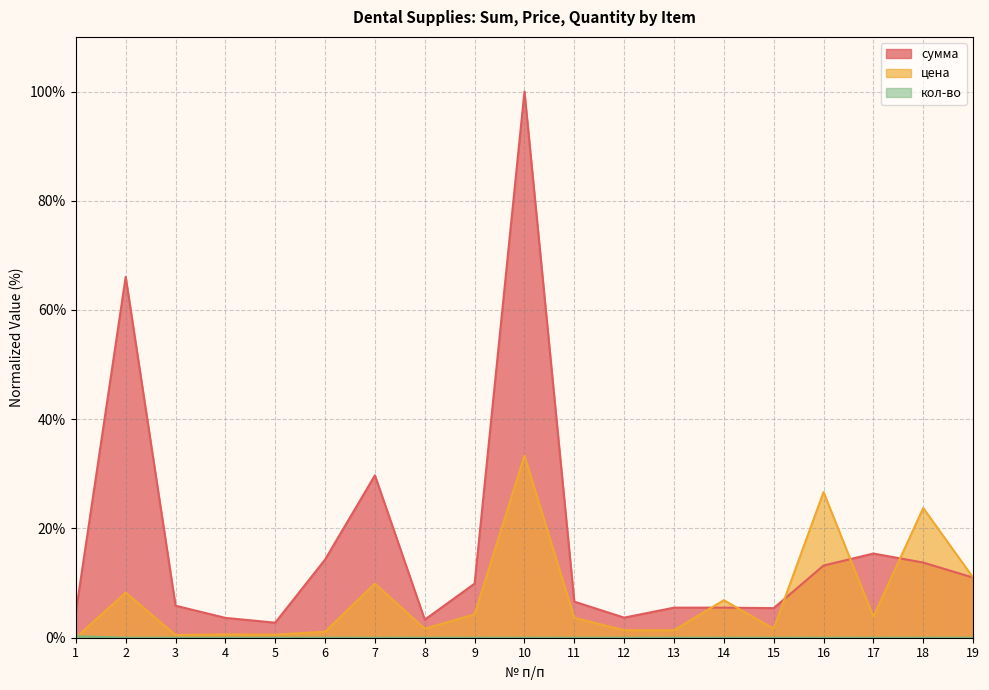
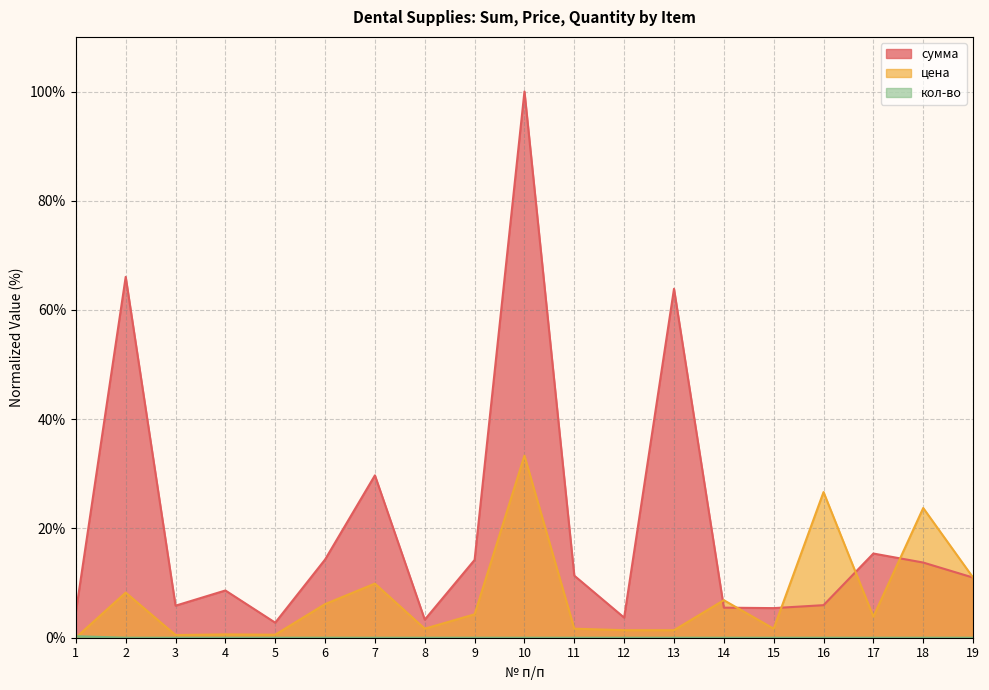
сумма, 4: 4% -> 9%
цена, 6: 1% -> 6%
сумма, 9: 10% -> 14%
сумма, 11: 7% -> 11%
цена, 11: 4% -> 2%
сумма, 13: 6% -> 64%
сумма, 16: 13% -> 6%
